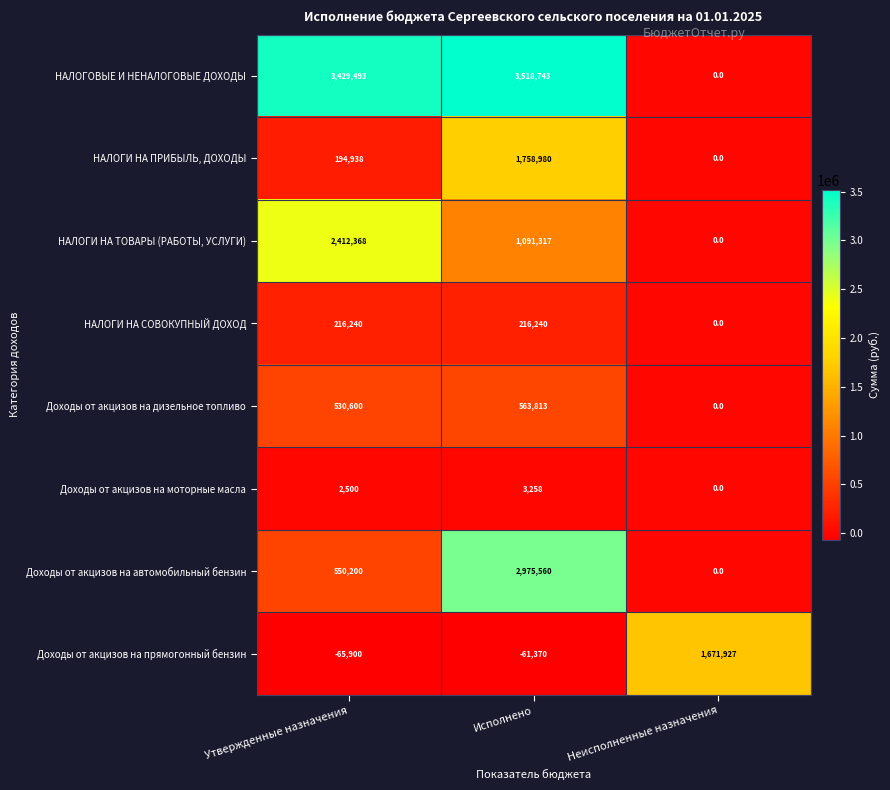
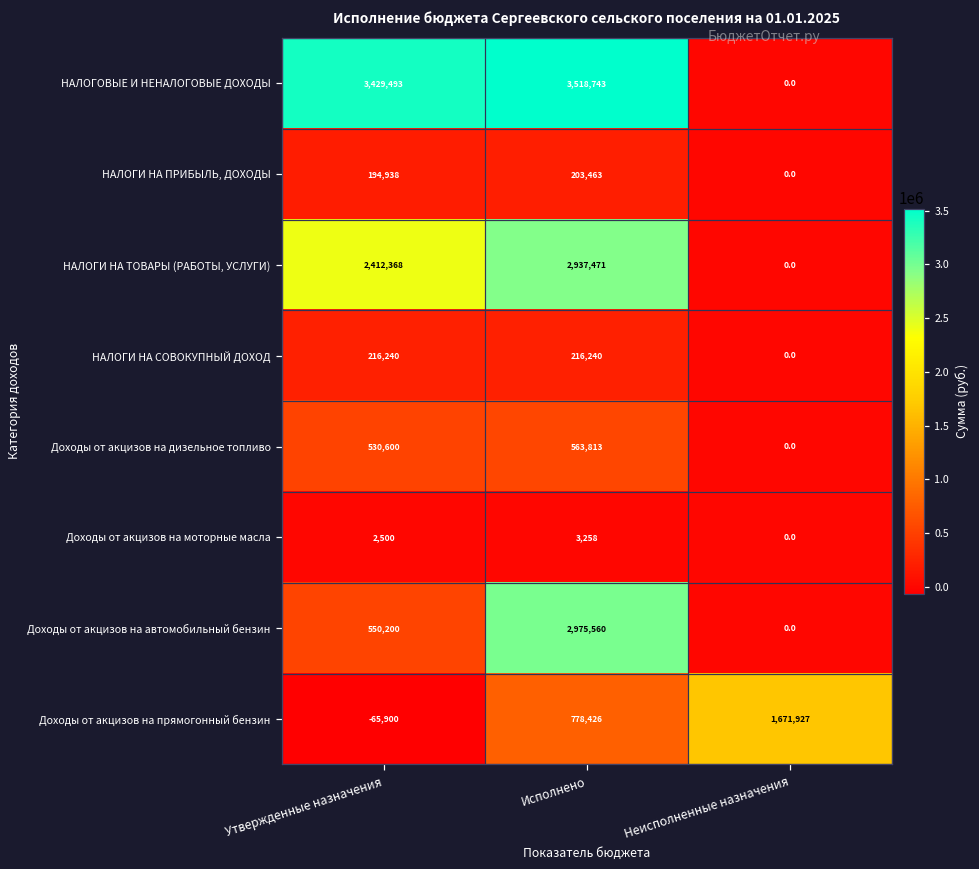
НАЛОГИ НА ПРИБЫЛЬ, ДОХОДЫ, Исполнено: 1,758,980 -> 203,463
НАЛОГИ НА ТОВАРЫ (РАБОТЫ, УСЛУГИ), Исполнено: 1,091,317 -> 2,937,471
Доходы от акцизов на прямогонный бензин, Исполнено: -61,370 -> 778,426
